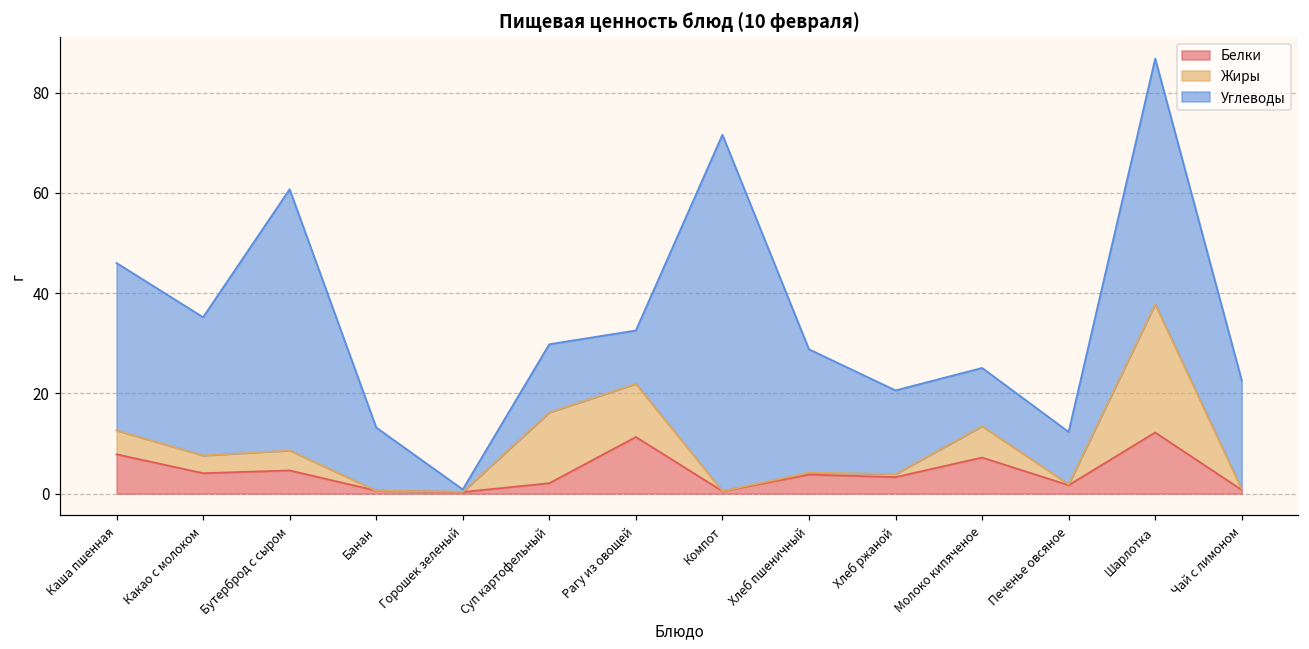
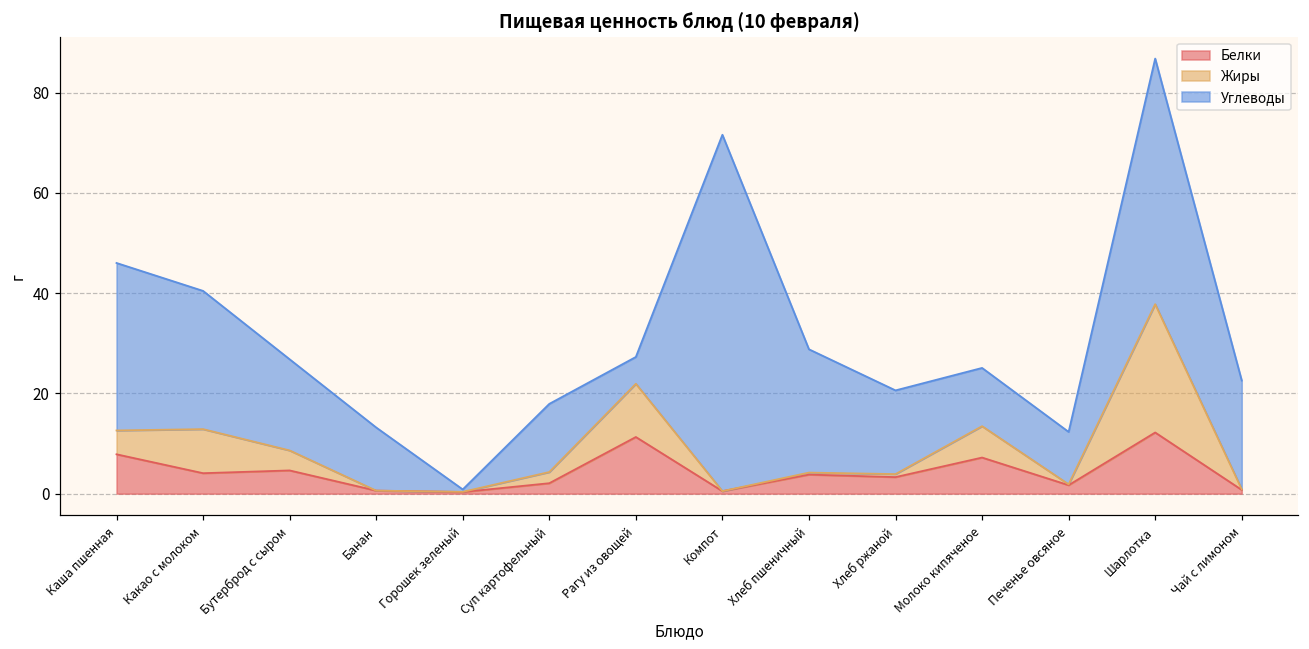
Жиры, Какао с молоком: 4 -> 9
Углеводы, Бутерброд с сыром: 52 -> 18
Жиры, Суп картофельный: 14 -> 2
Углеводы, Рагу из овощей: 11 -> 5
